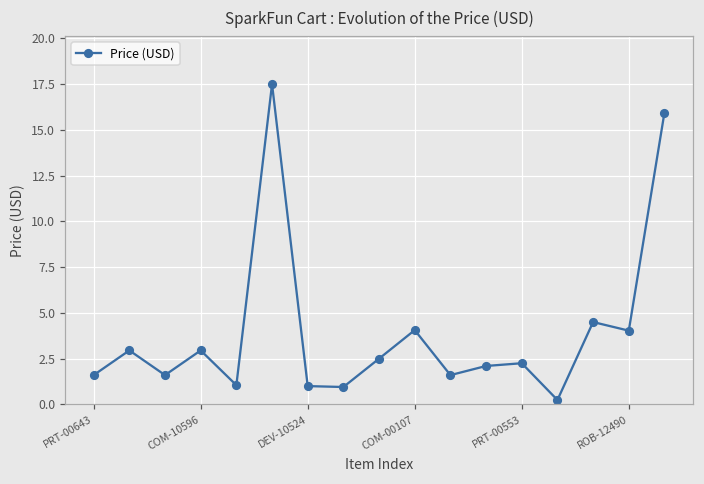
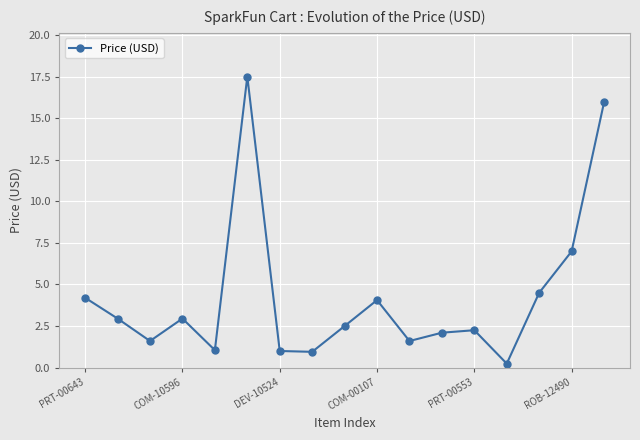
PRT-00643: 1.6 -> 4.2
ROB-12490: 4.0 -> 7.0
